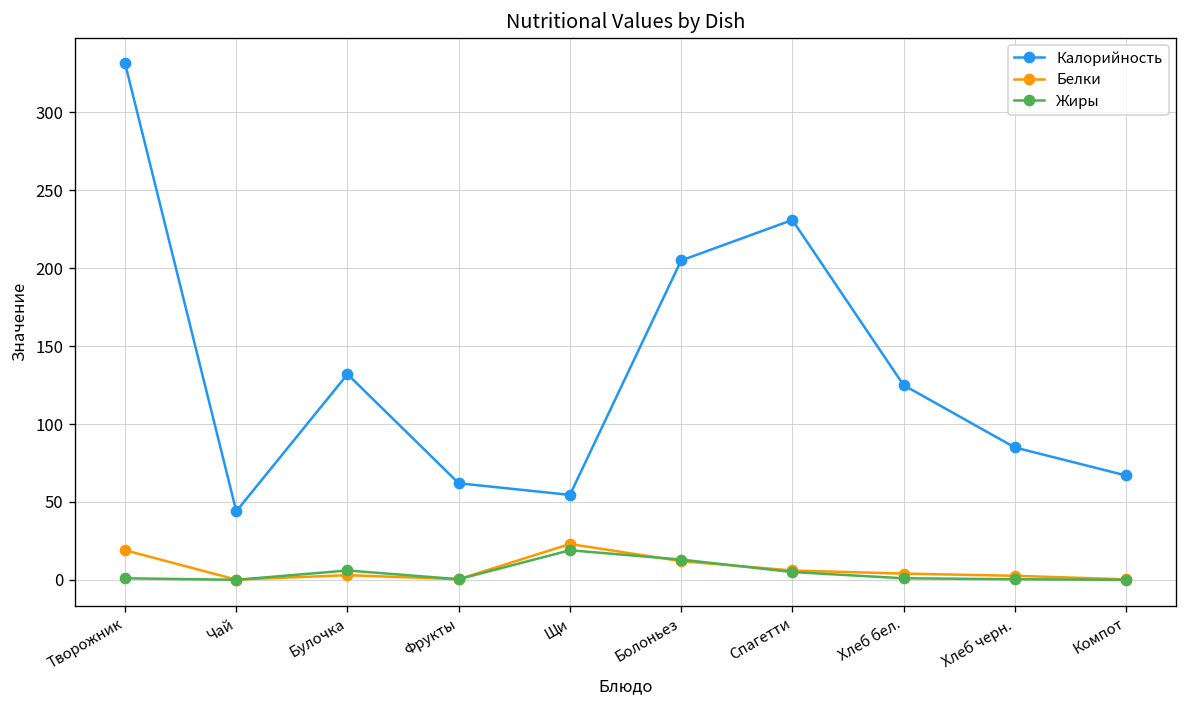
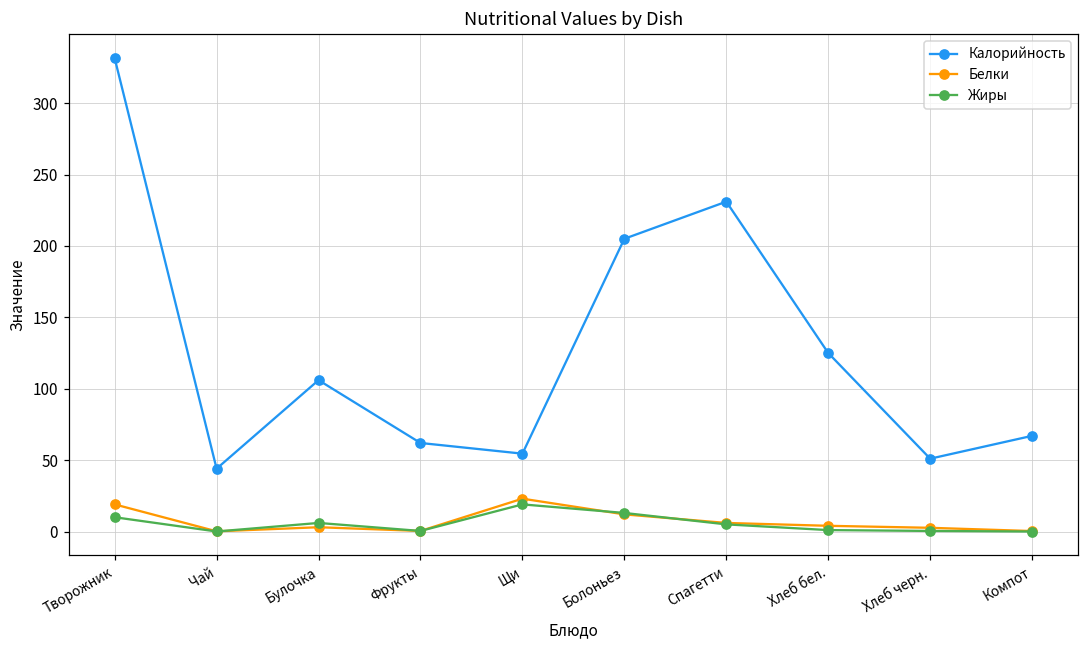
Жиры, Творожник: 1 -> 10
Калорийность, Булочка: 132 -> 106
Калорийность, Хлеб черн.: 85 -> 51
